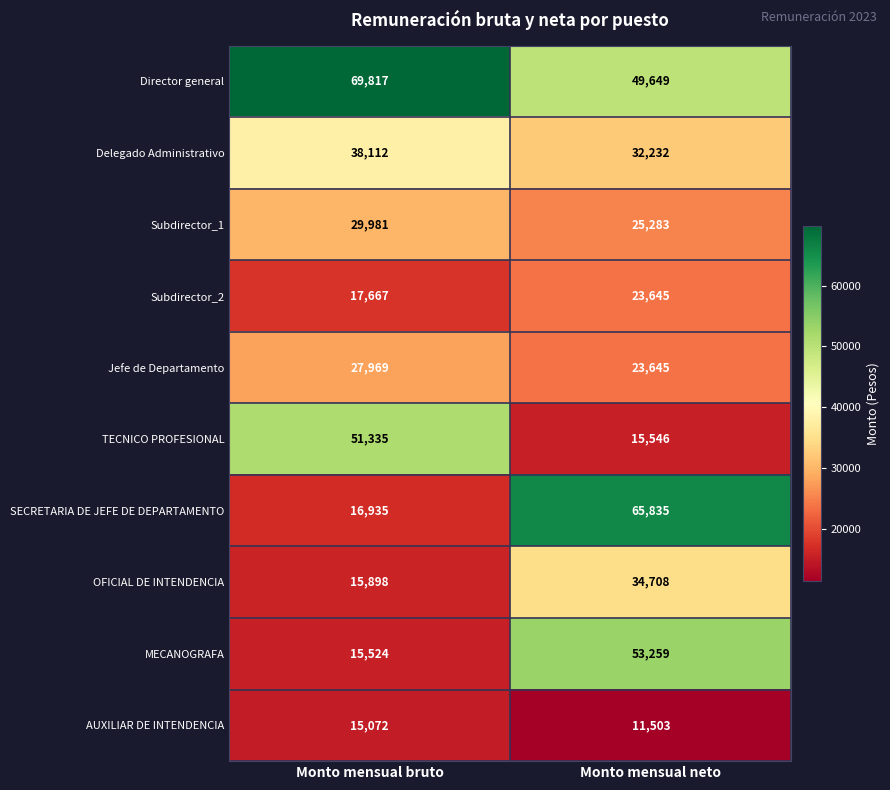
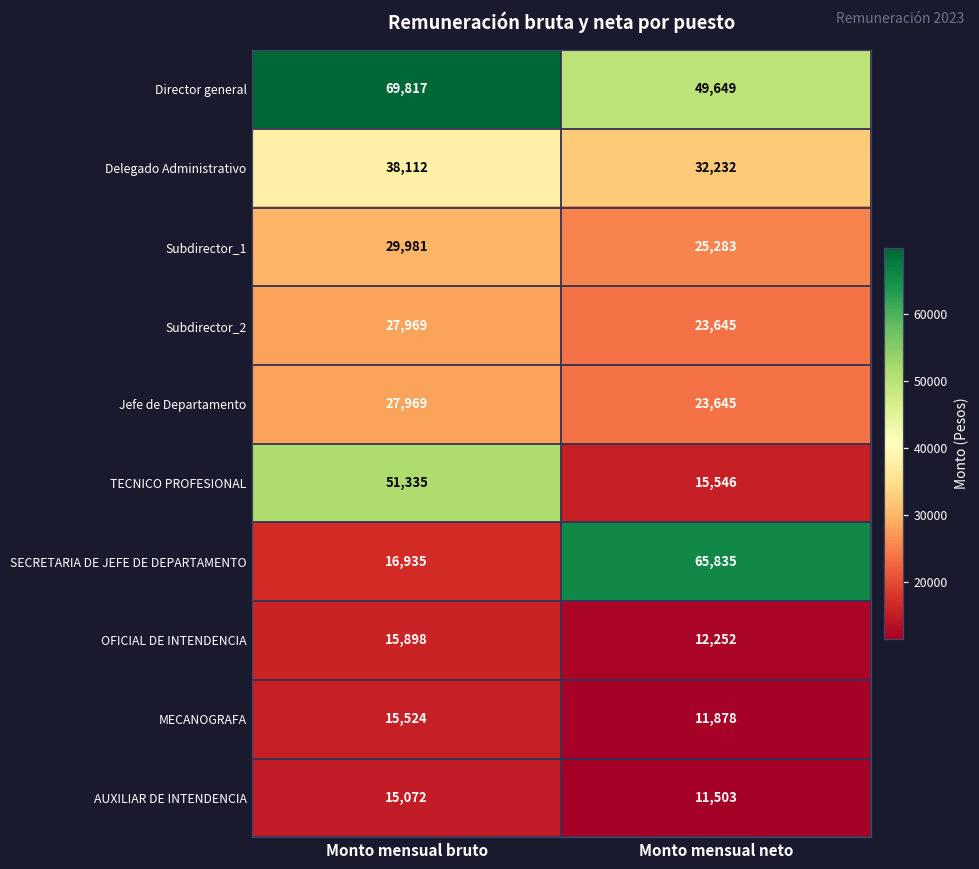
Subdirector_2, Monto mensual bruto: 17,667 -> 27,969
OFICIAL DE INTENDENCIA, Monto mensual neto: 34,708 -> 12,252
MECANOGRAFA, Monto mensual neto: 53,259 -> 11,878
